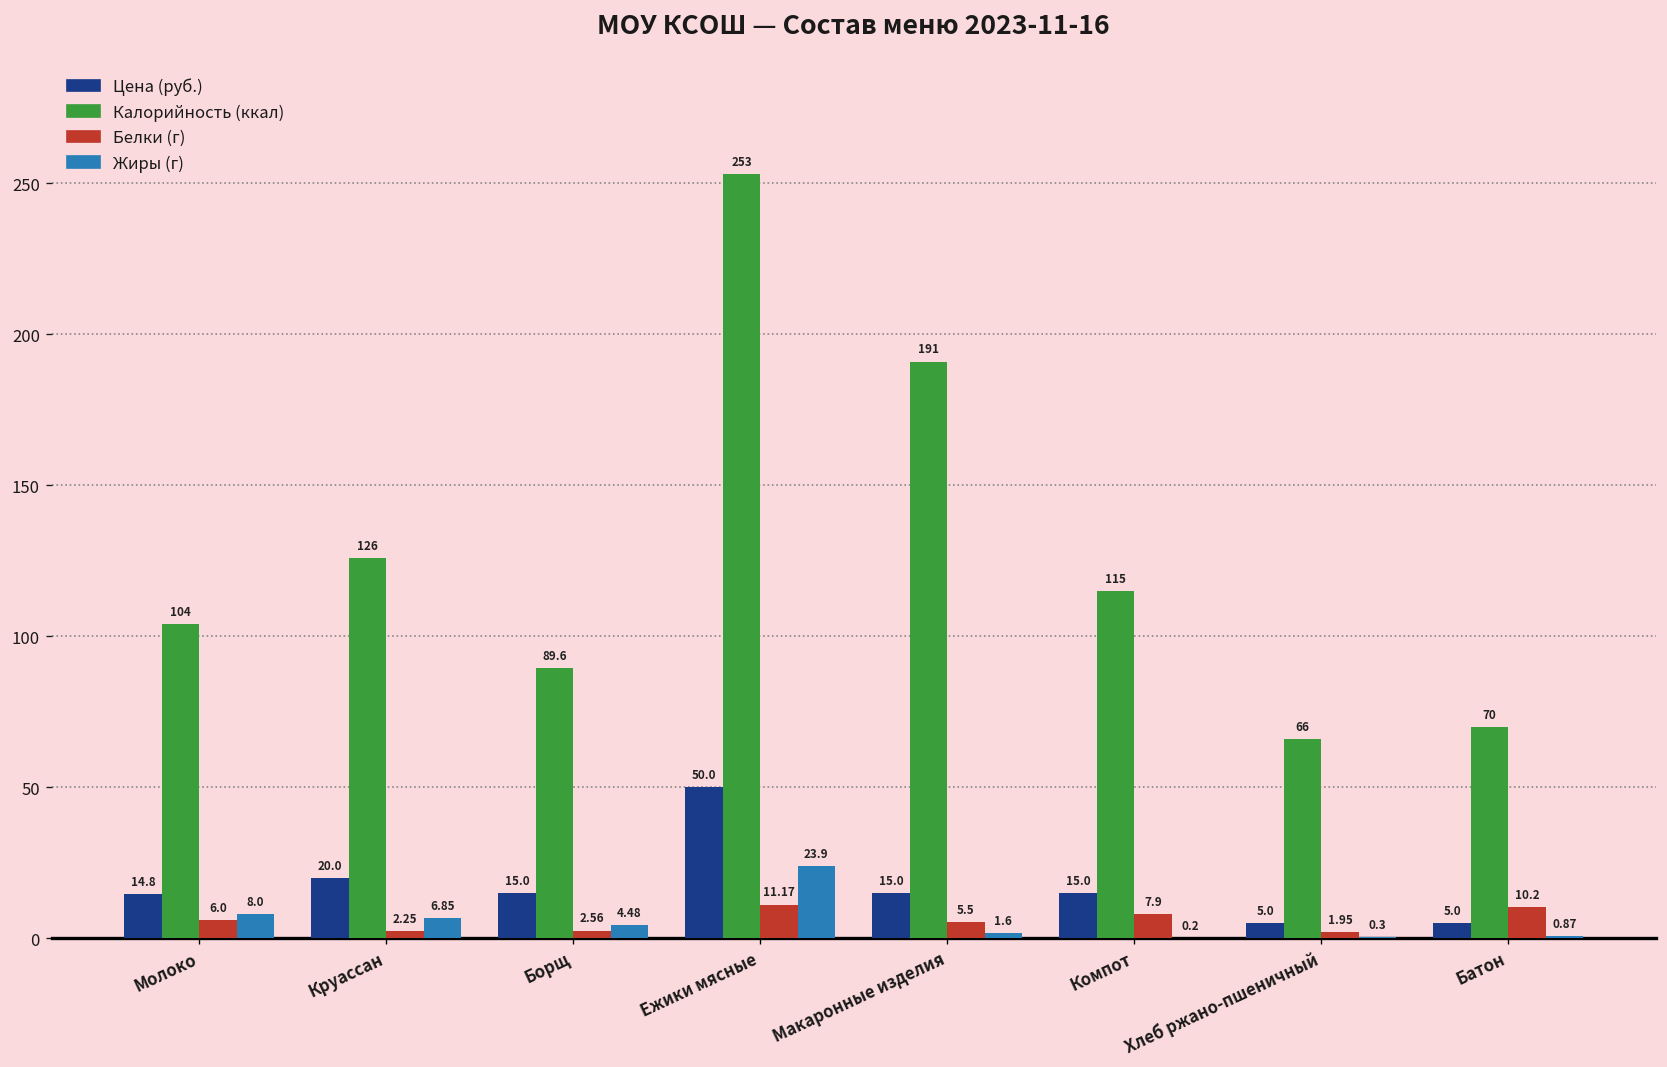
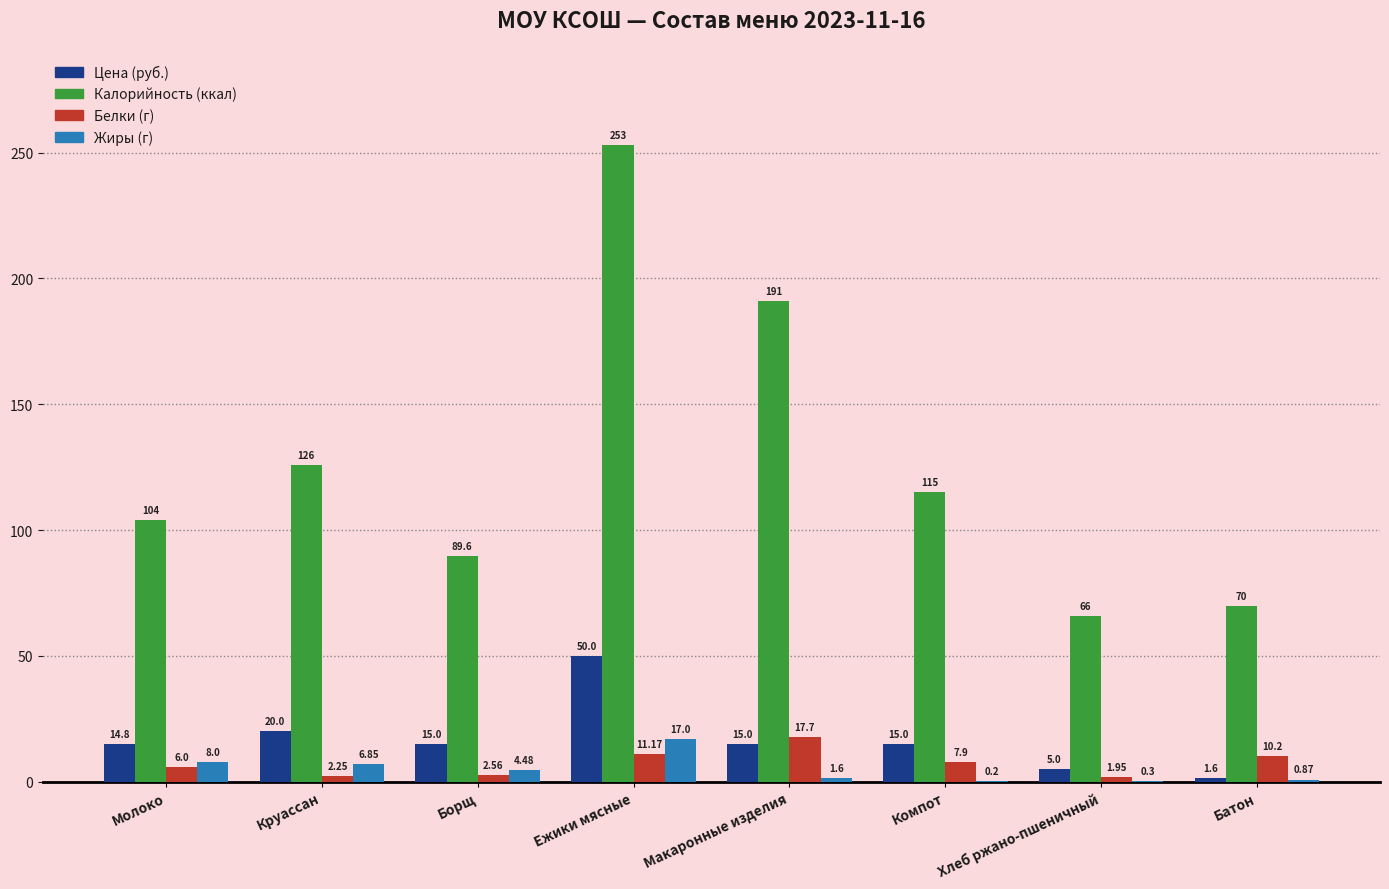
Жиры (г), Ежики мясные: 23.9 -> 17.0
Белки (г), Макаронные изделия: 5.5 -> 17.7
Цена (руб.), Батон: 5.0 -> 1.6
